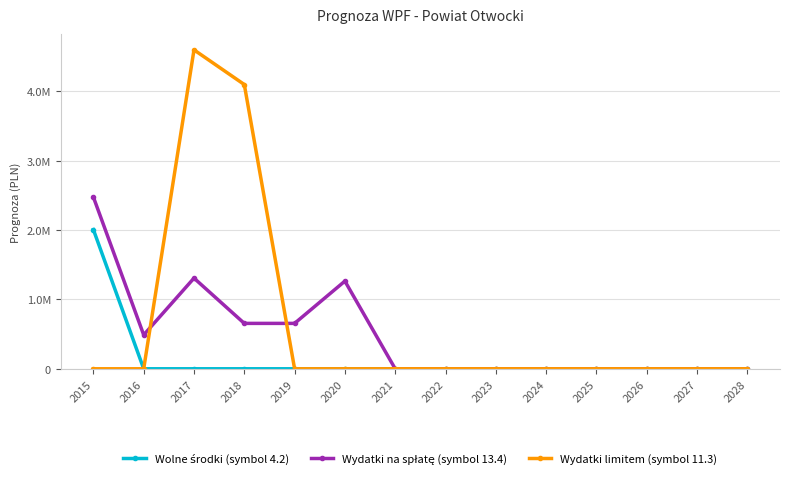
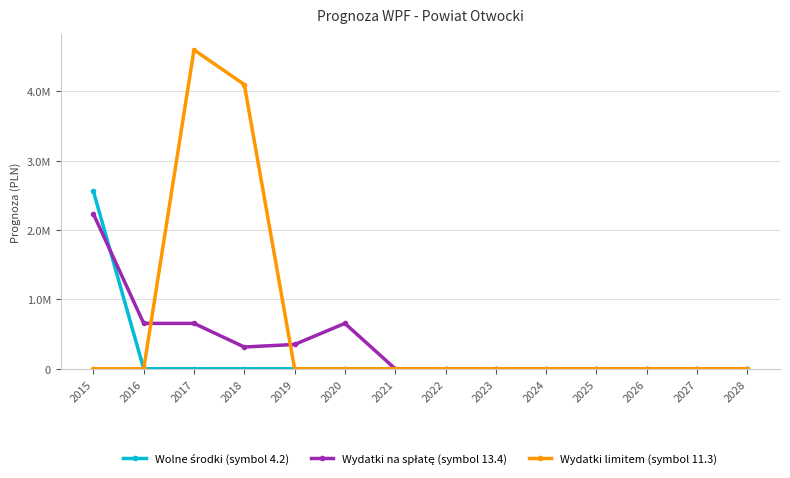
Wolne środki (symbol 4.2), 2015: 2000000 -> 2600000
Wydatki na spłatę (symbol 13.4), 2015: 2500000 -> 2200000
Wydatki na spłatę (symbol 13.4), 2016: 500000 -> 700000
Wydatki na spłatę (symbol 13.4), 2017: 1300000 -> 700000
Wydatki na spłatę (symbol 13.4), 2018: 700000 -> 300000
Wydatki na spłatę (symbol 13.4), 2019: 700000 -> 400000
Wydatki na spłatę (symbol 13.4), 2020: 1300000 -> 700000
